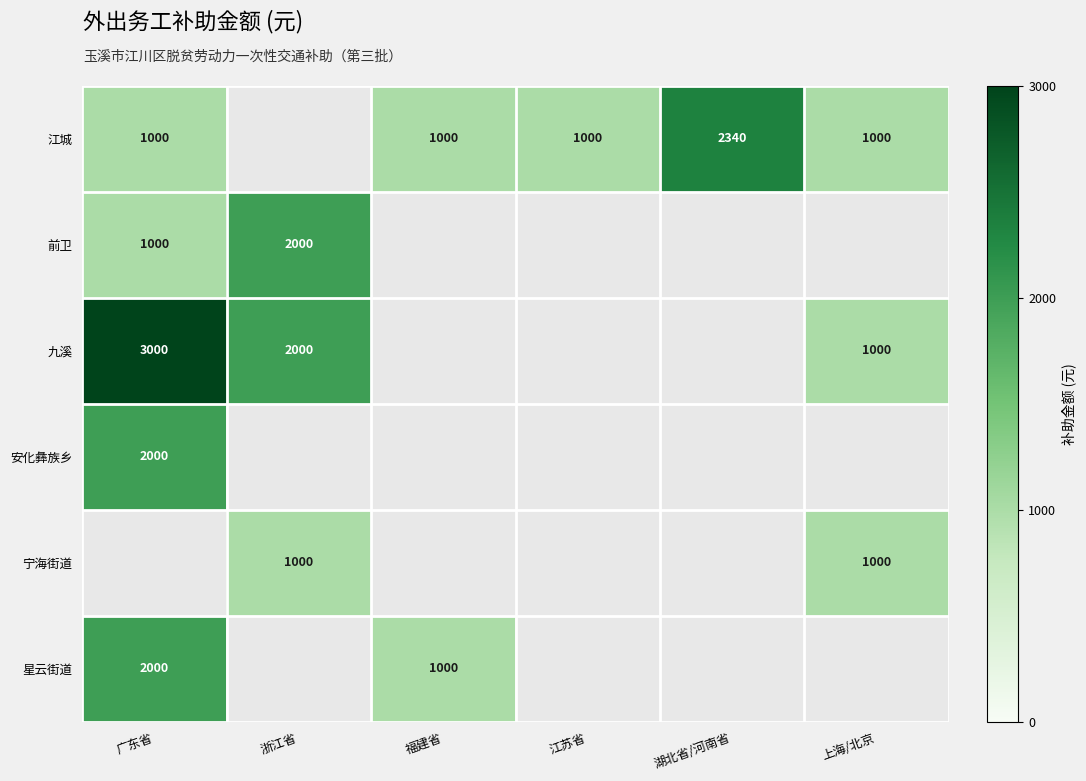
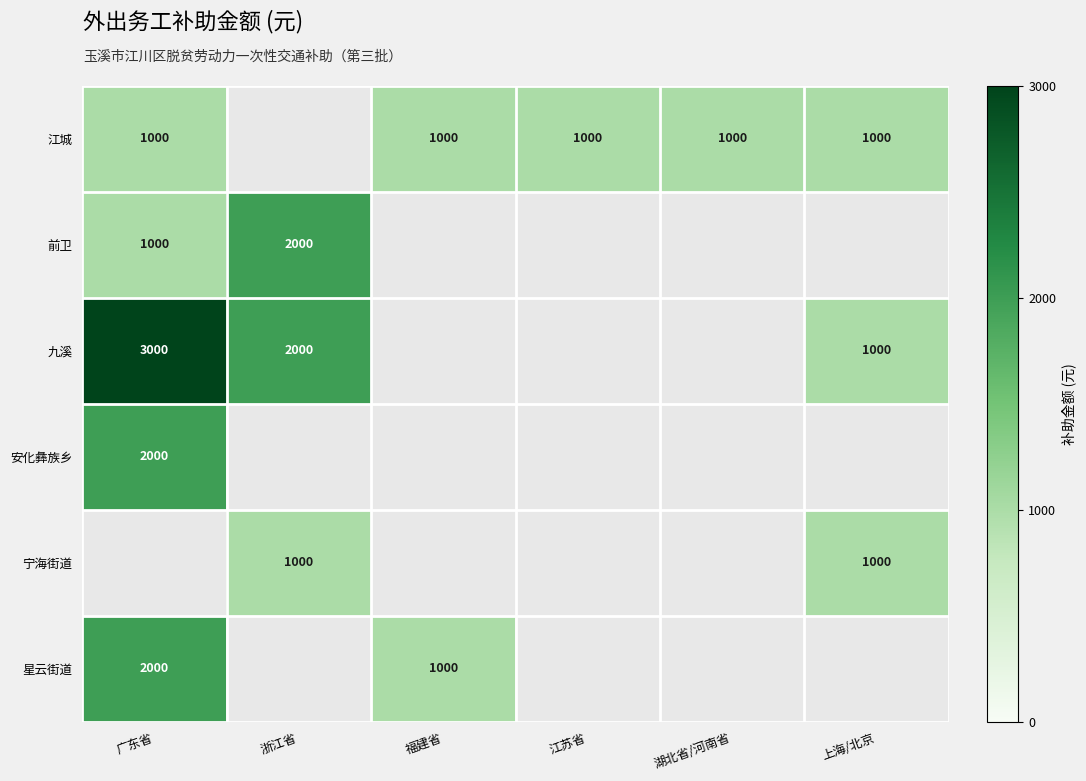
江城, 湖北省/河南省: 2340 -> 1000
